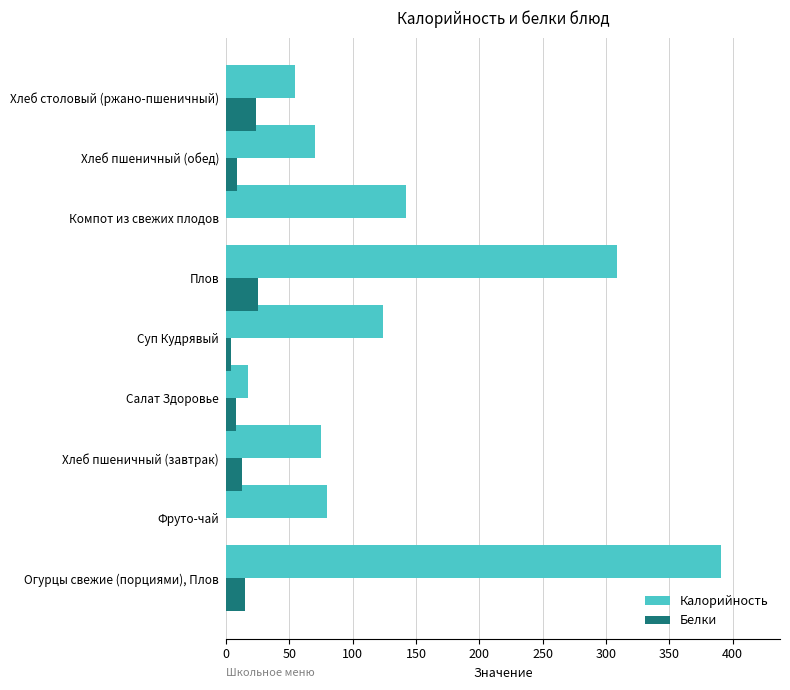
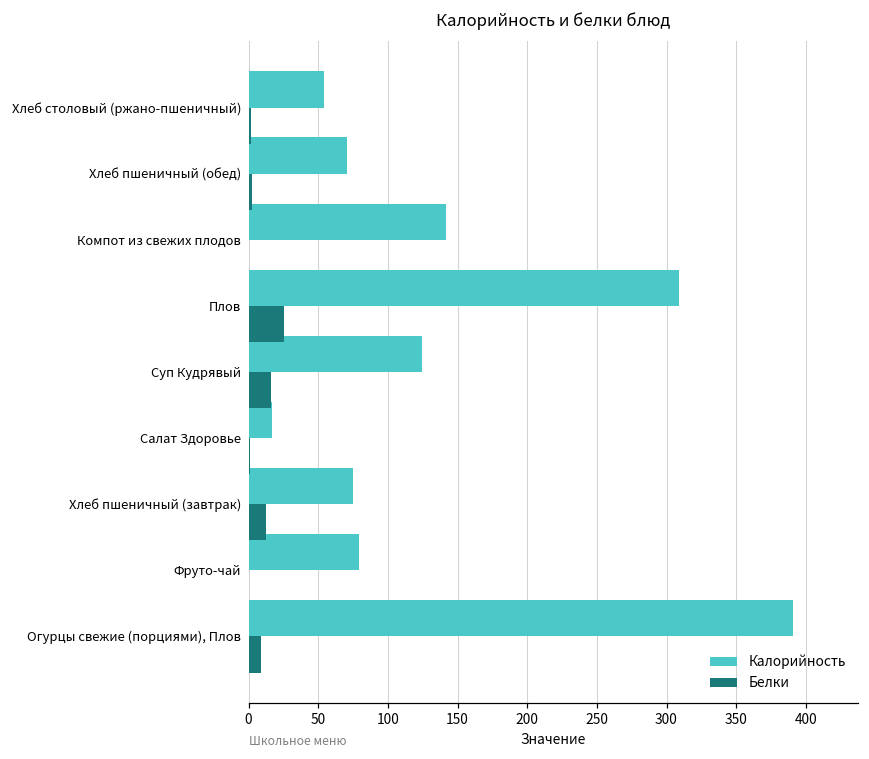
Белки, Хлеб столовый (ржано-пшеничный): 24 -> 2
Белки, Хлеб пшеничный (обед): 9 -> 2
Белки, Суп Кудрявый: 4 -> 16
Белки, Салат Здоровье: 8 -> 1
Белки, Огурцы свежие (порциями), Плов: 15 -> 9
